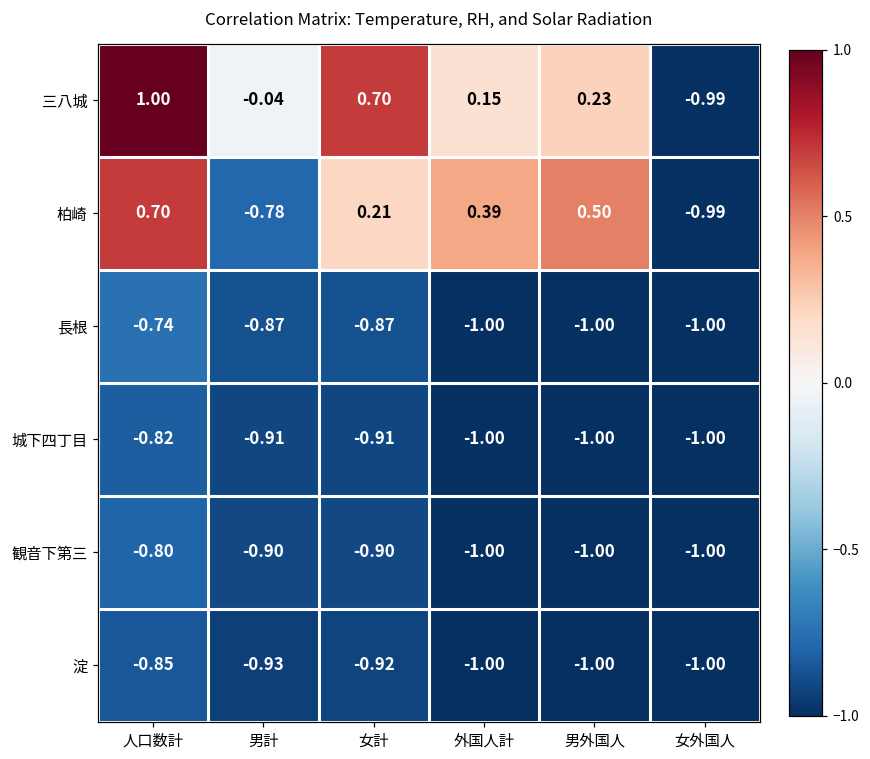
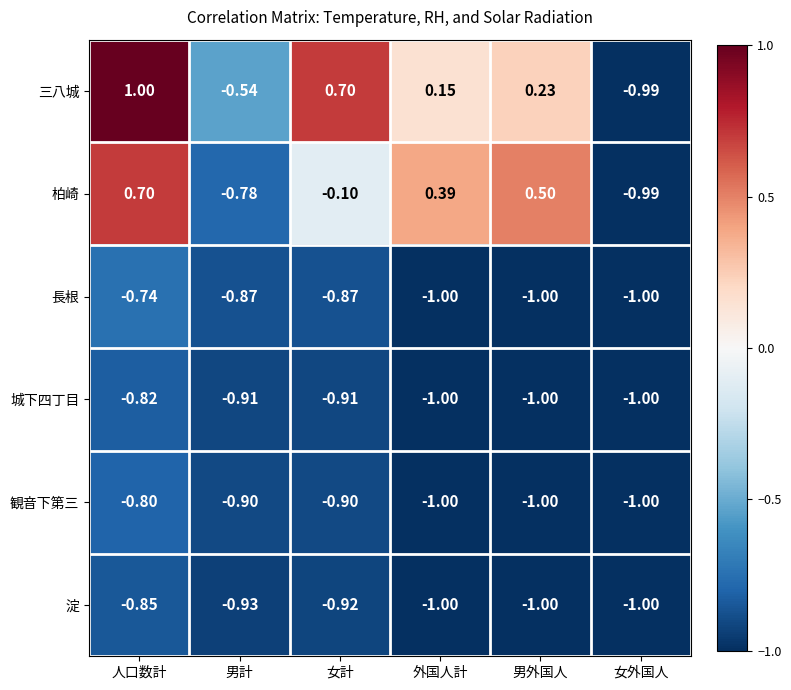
三八城, 男計: -0.04 -> -0.54
柏崎, 女計: 0.21 -> -0.10
